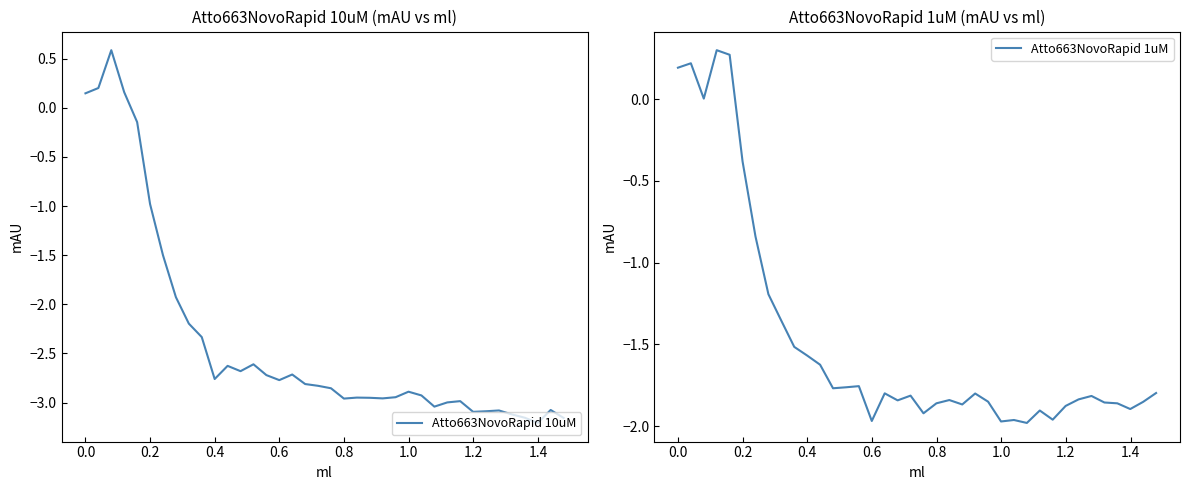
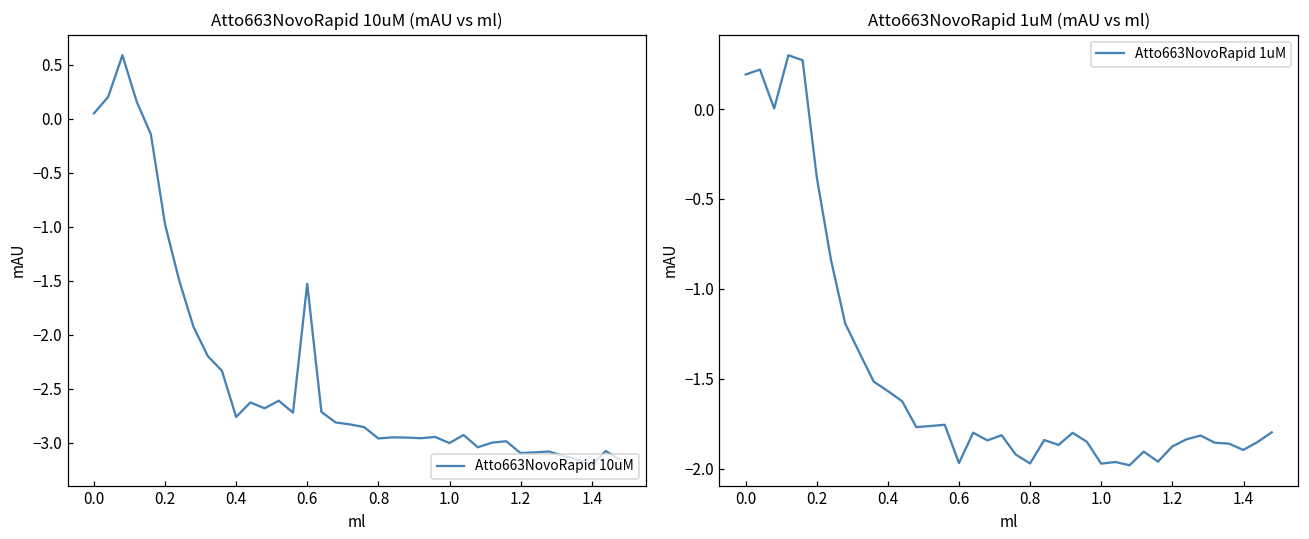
Atto663NovoRapid 10uM (mAU vs ml), 0.0: 0.1 -> 0.0
Atto663NovoRapid 10uM (mAU vs ml), 0.6: -2.8 -> -1.5
Atto663NovoRapid 10uM (mAU vs ml), 1.0: -2.9 -> -3.0
Atto663NovoRapid 1uM (mAU vs ml), 0.8: -1.86 -> -1.97
